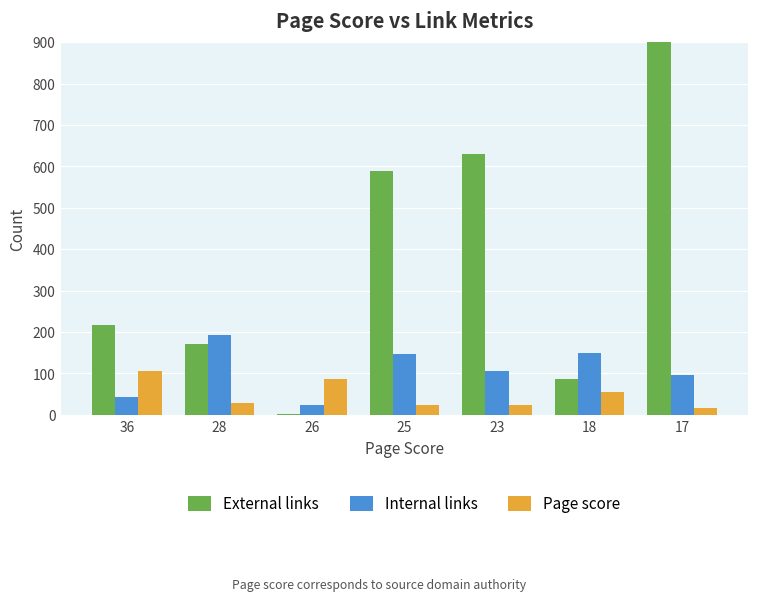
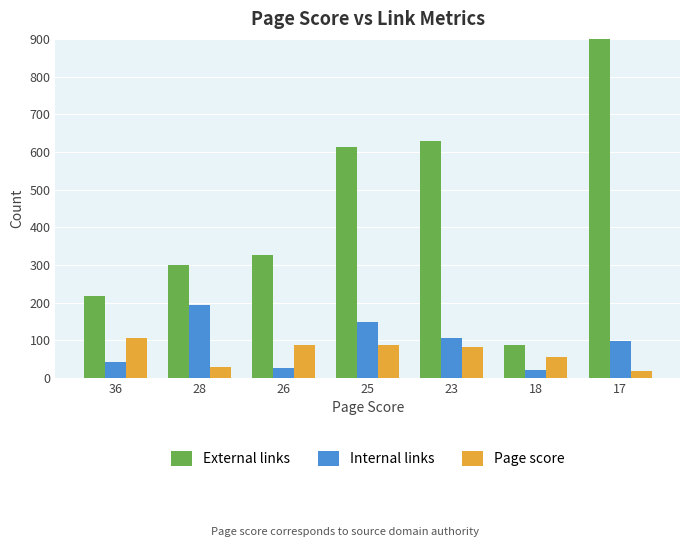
External links, 28: 170 -> 300
External links, 26: 0 -> 330
External links, 25: 590 -> 610
Page score, 25: 30 -> 90
Page score, 23: 20 -> 80
Internal links, 18: 150 -> 20
